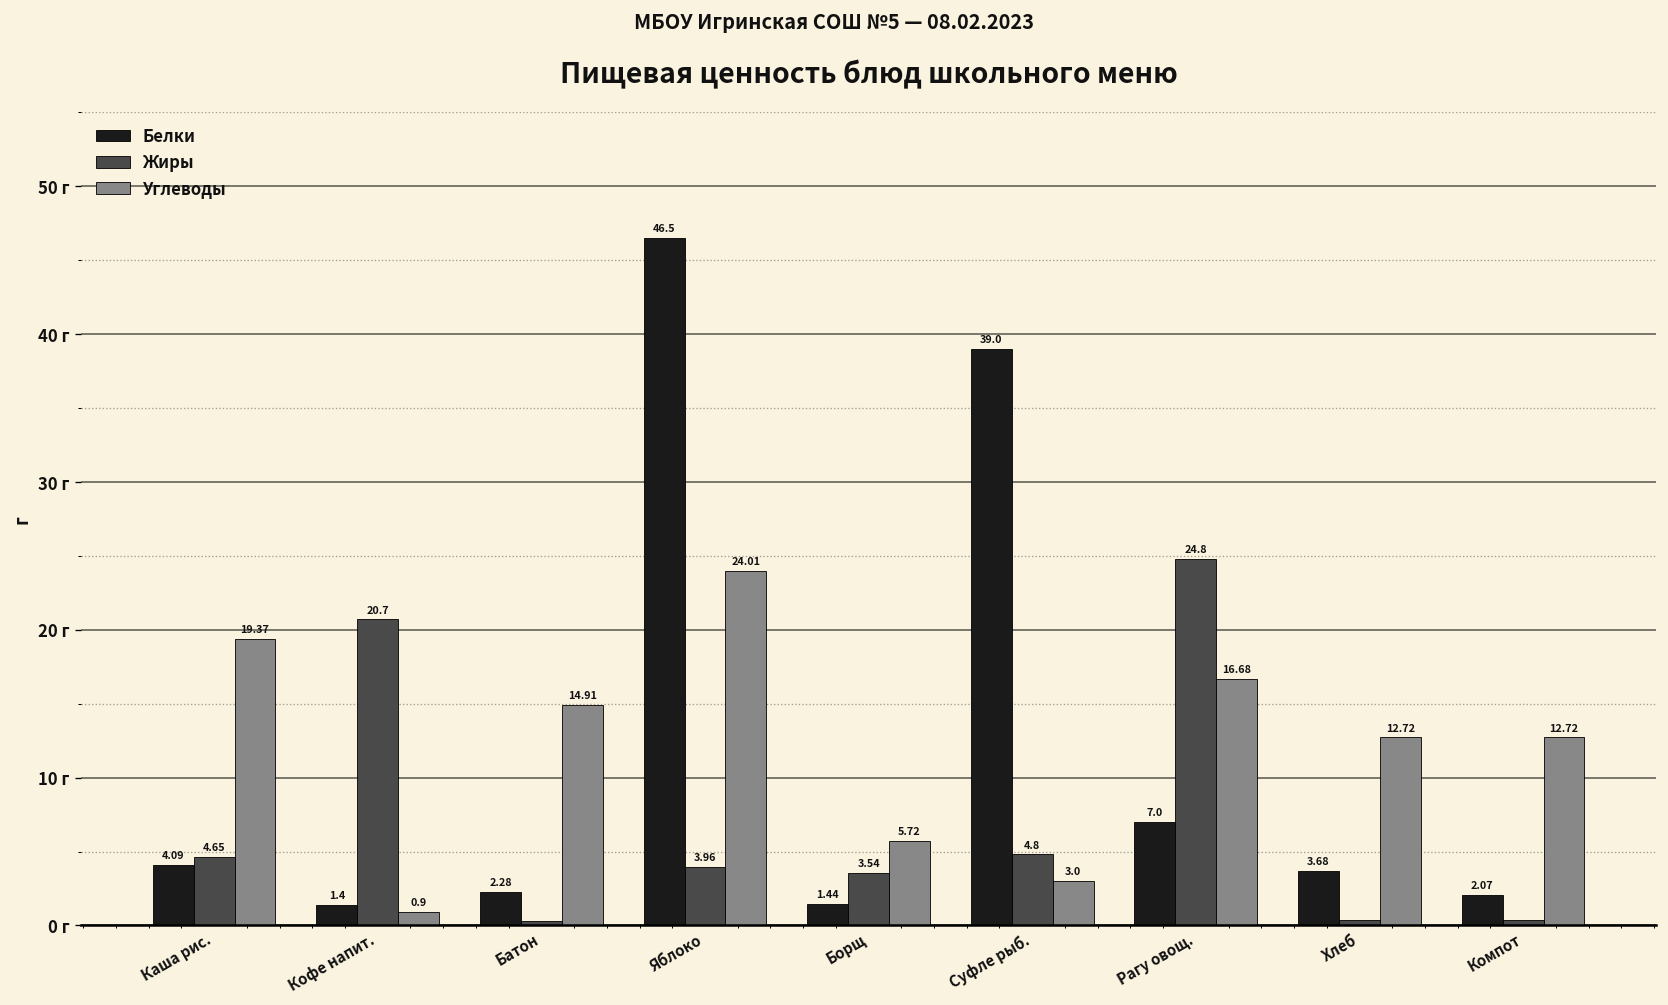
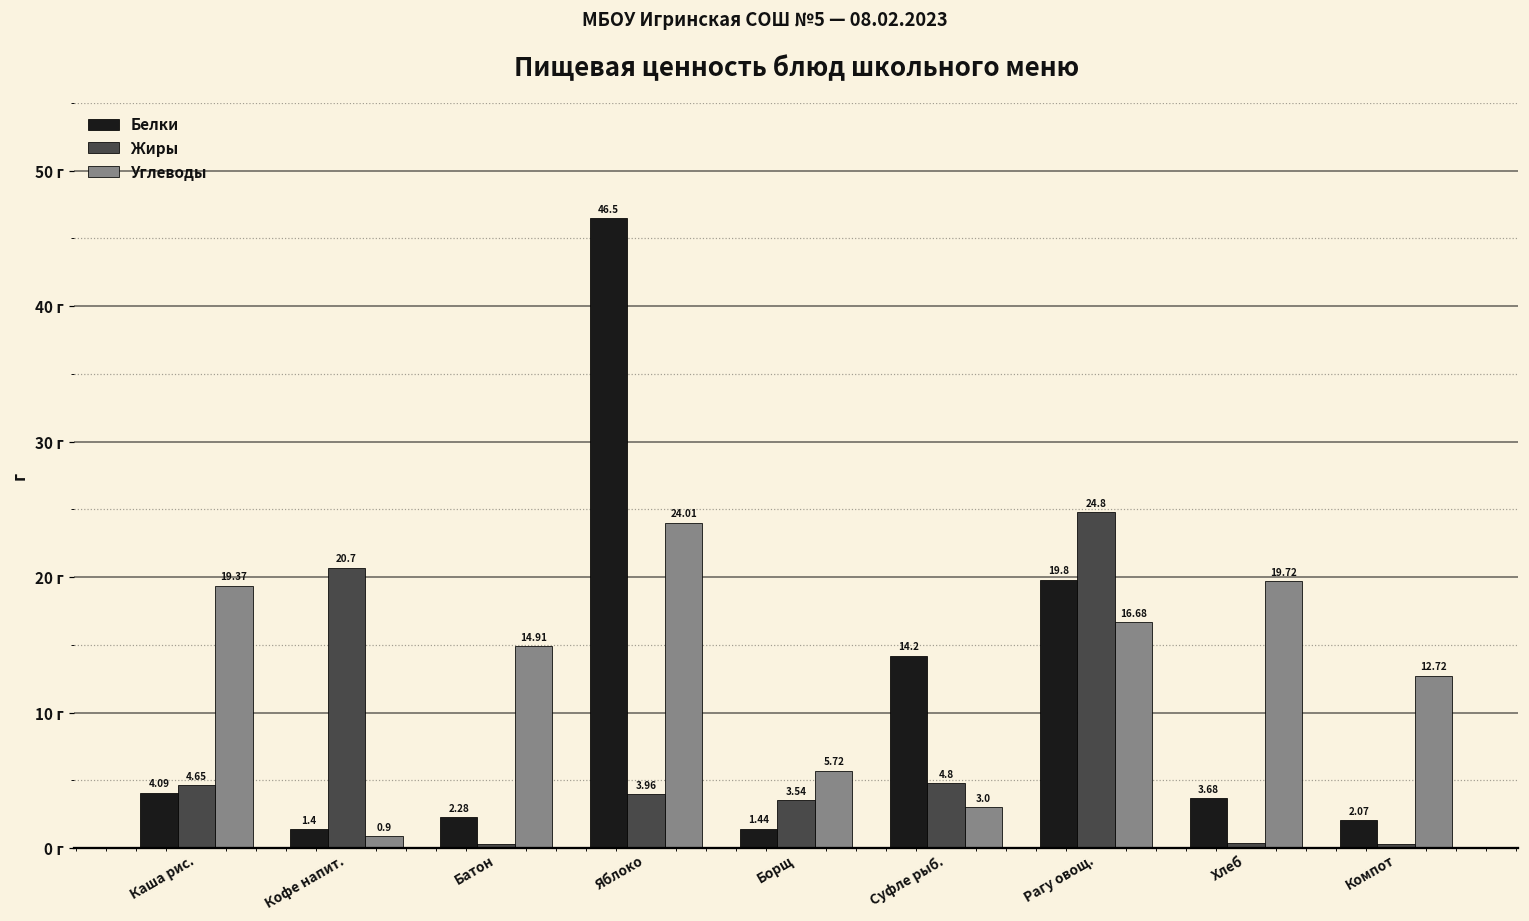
Белки, Суфле рыб.: 39.0 -> 14.2
Белки, Рагу овощ.: 7.0 -> 19.8
Углеводы, Хлеб: 12.72 -> 19.72
